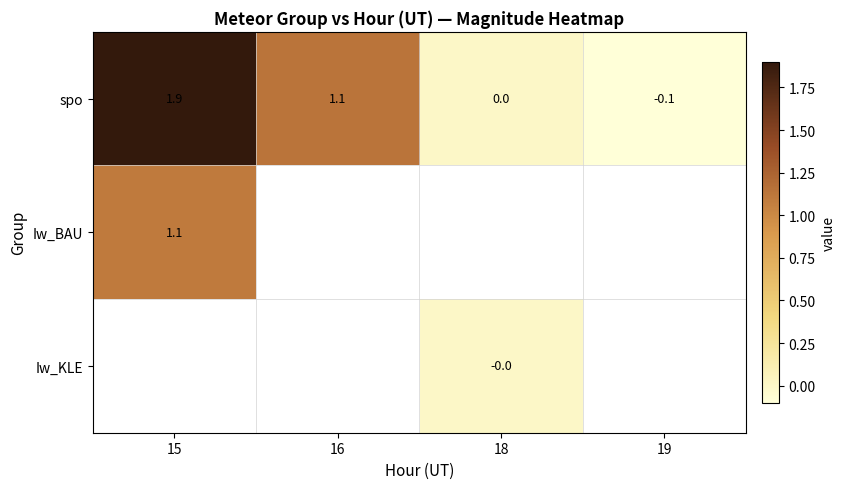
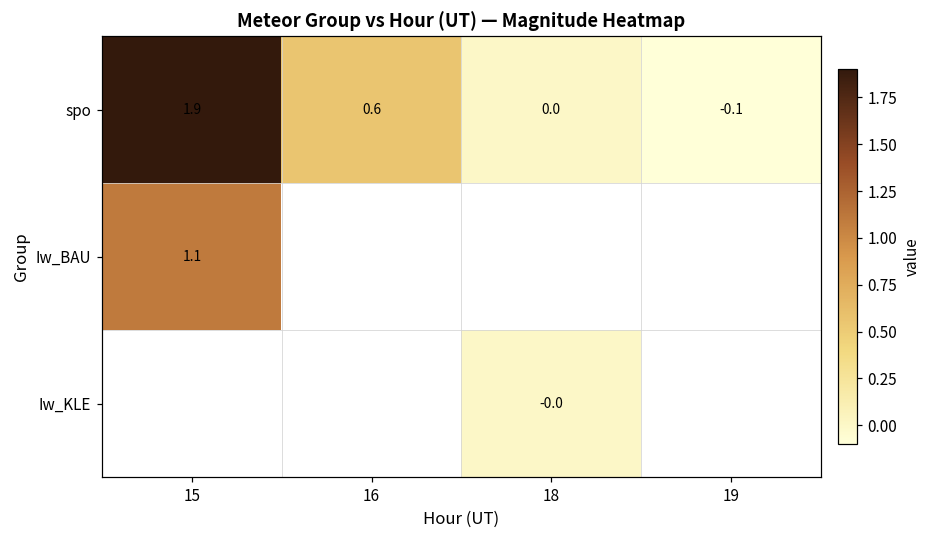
spo, 16: 1.1 -> 0.6
